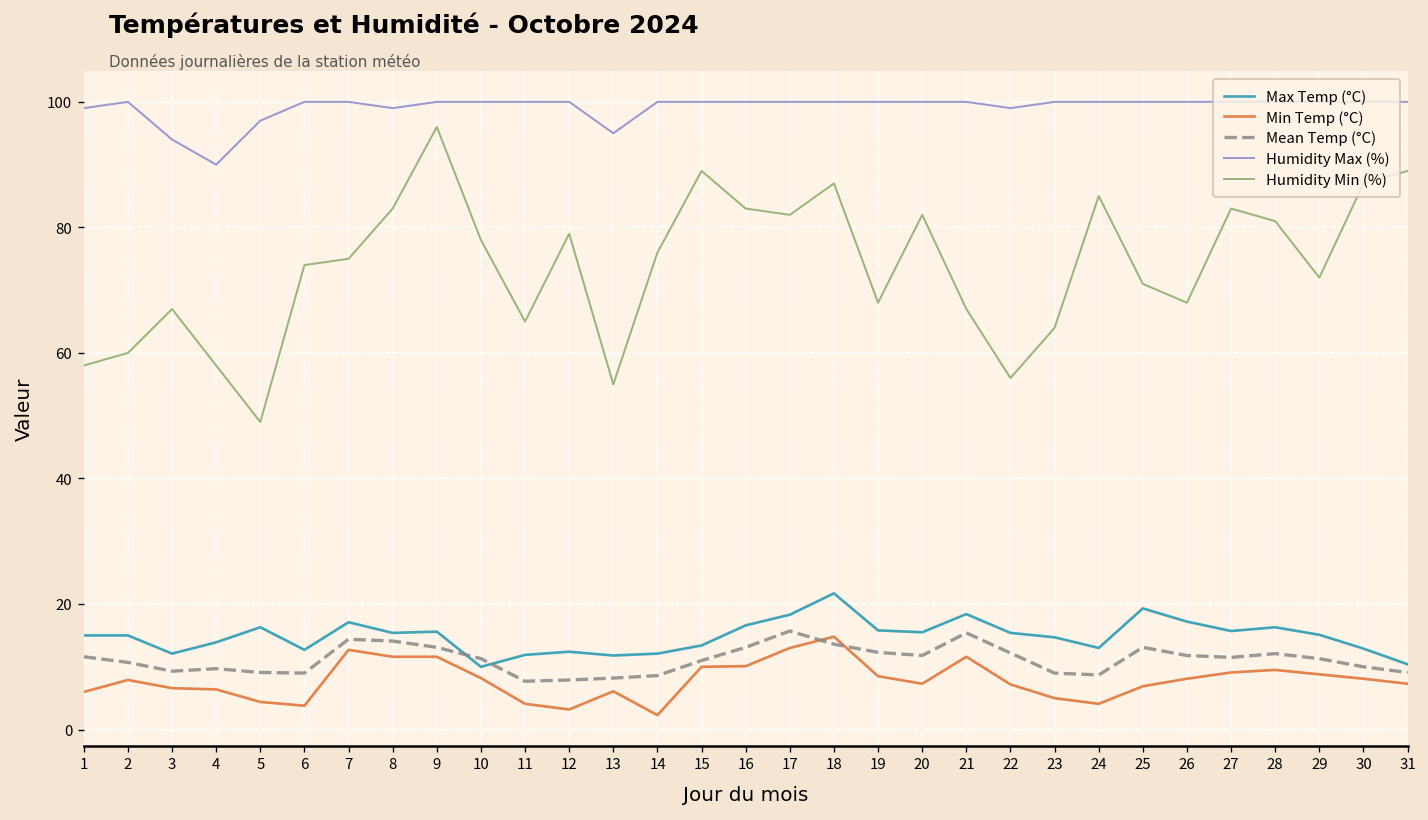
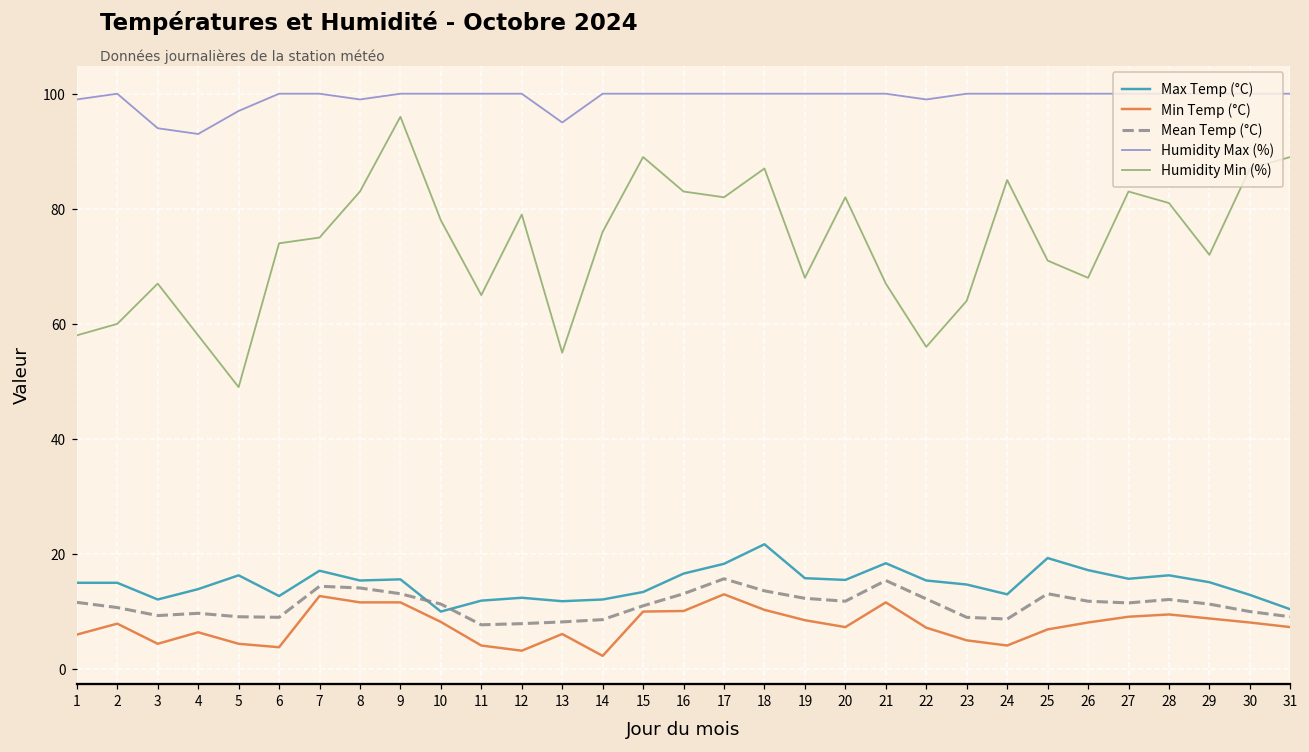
Min Temp (°C), 3: 7 -> 4
Humidity Max (%), 4: 90 -> 93
Min Temp (°C), 18: 15 -> 10
